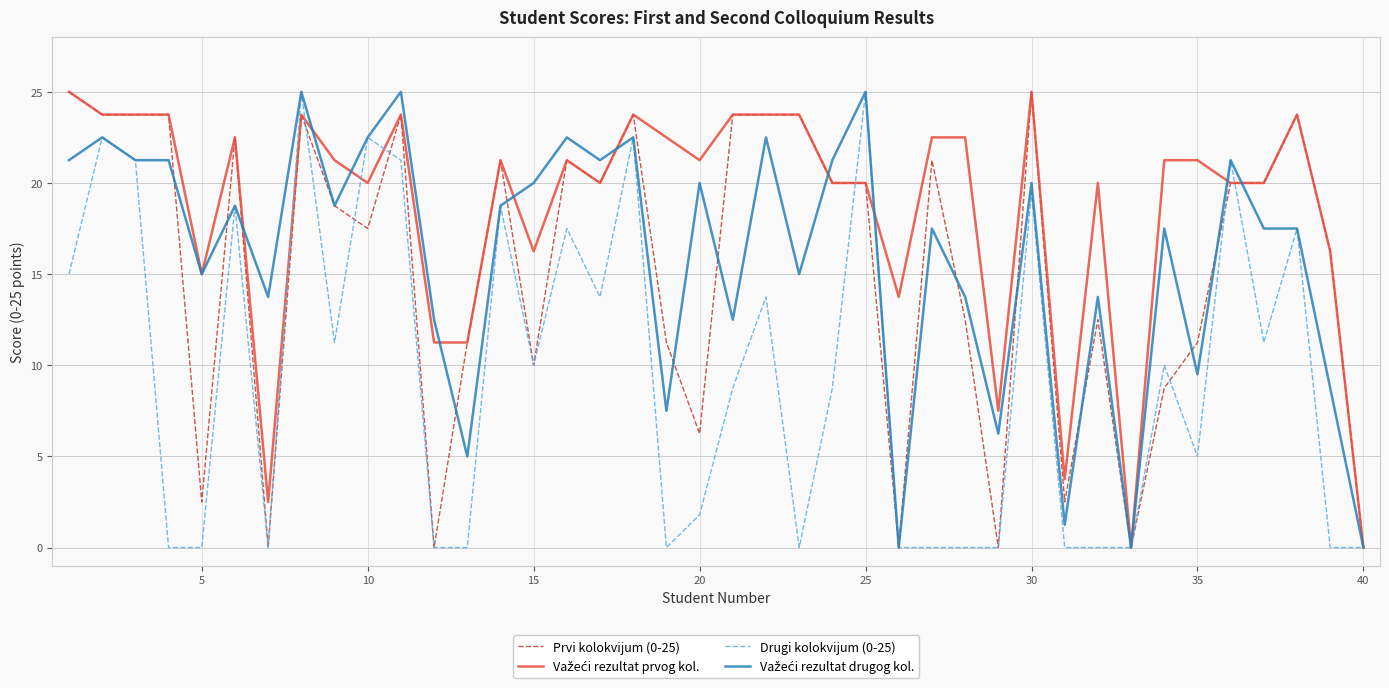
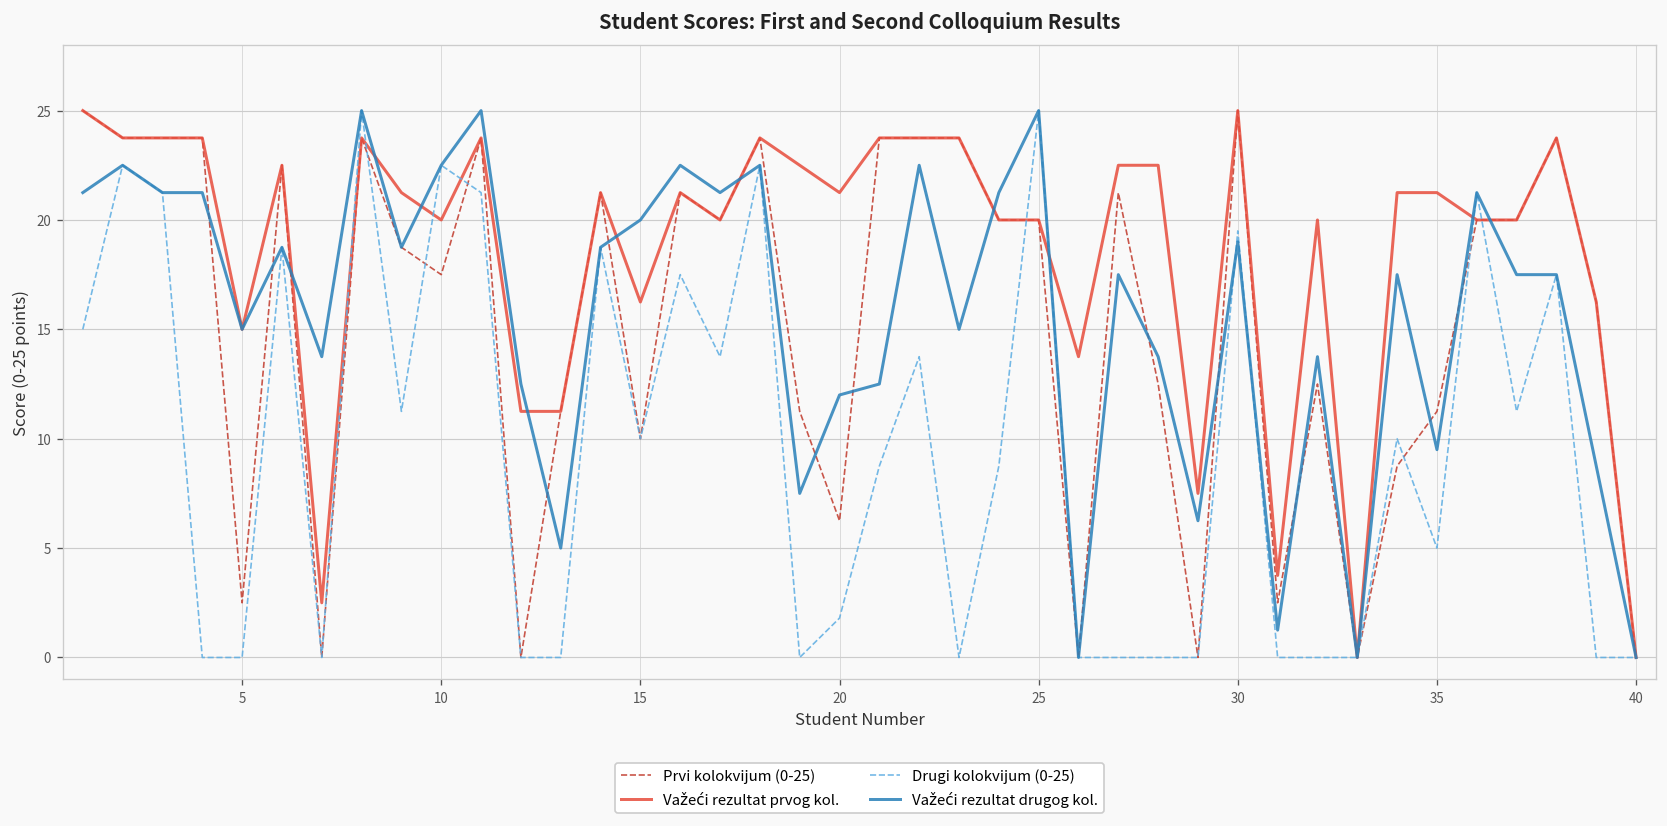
Važeći rezultat drugog kol., 20: 20 -> 12
Važeći rezultat drugog kol., 30: 20 -> 19
